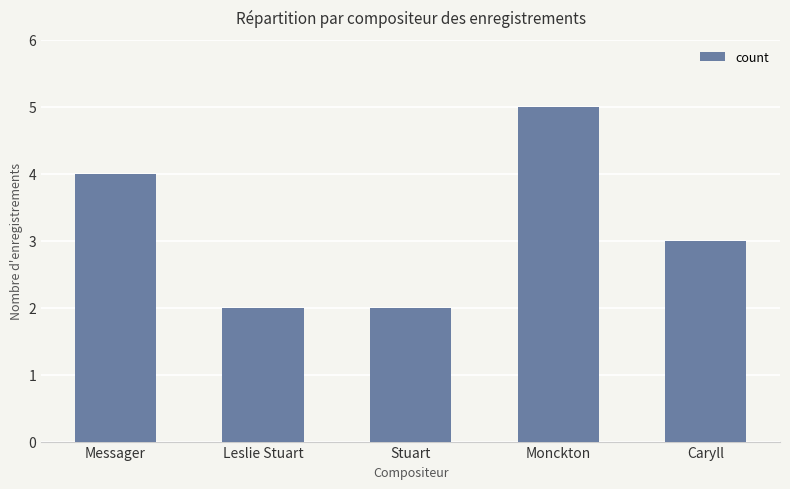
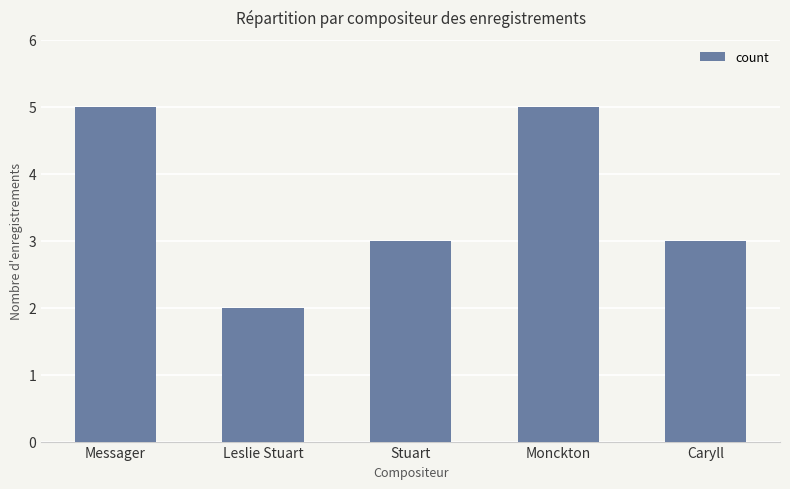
Messager: 4 -> 5
Stuart: 2 -> 3
